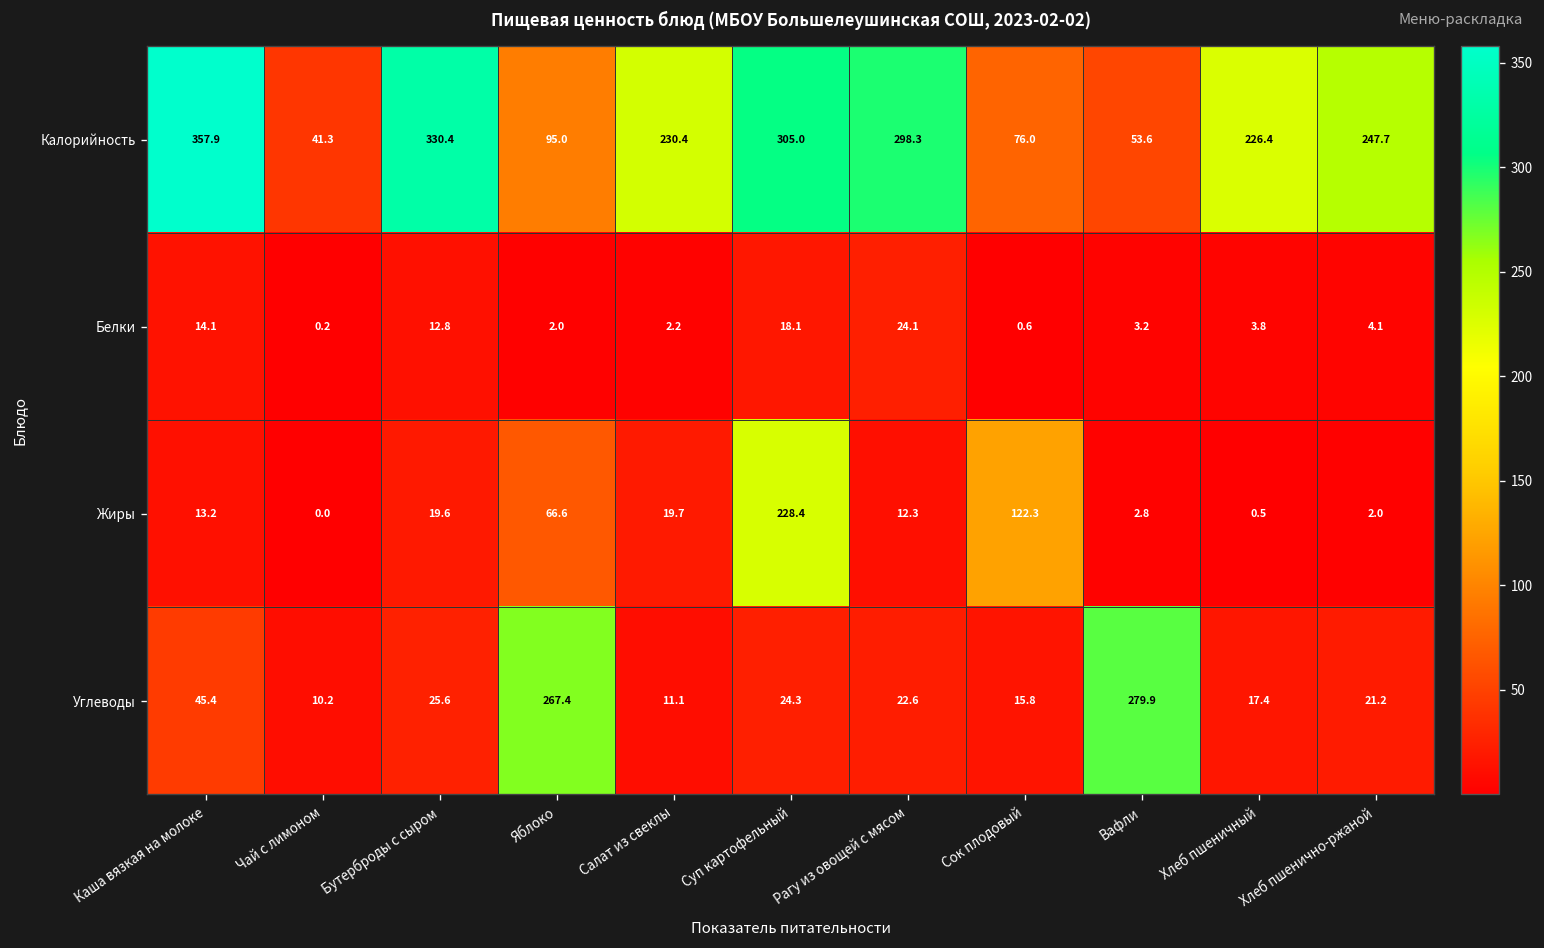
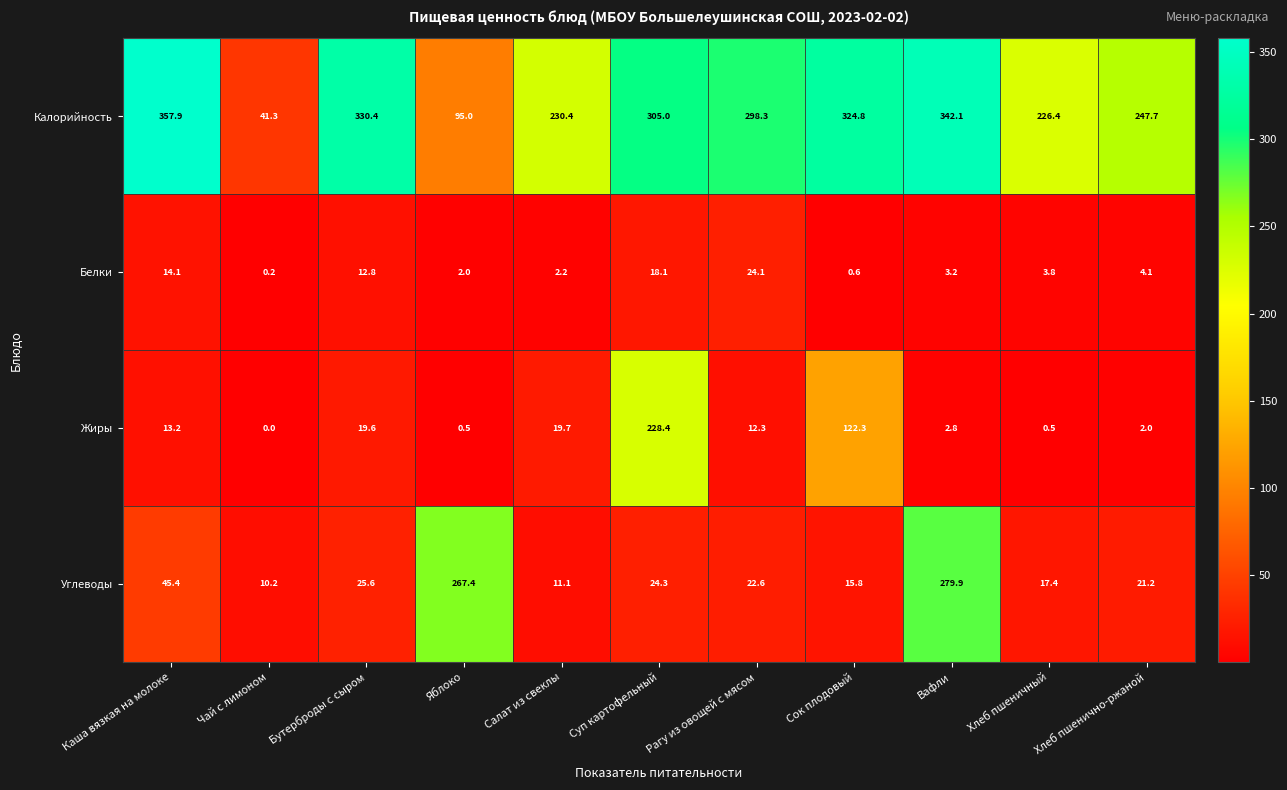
Калорийность, Сок плодовый: 76.0 -> 324.8
Калорийность, Вафли: 53.6 -> 342.1
Жиры, Яблоко: 66.6 -> 0.5
